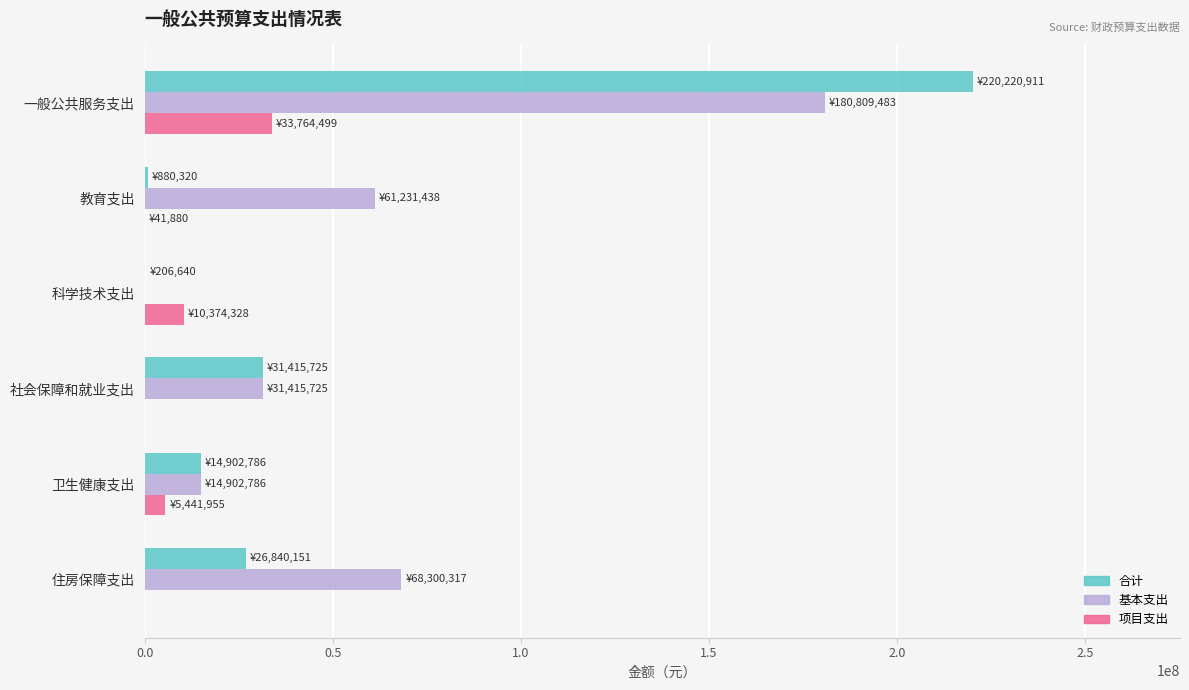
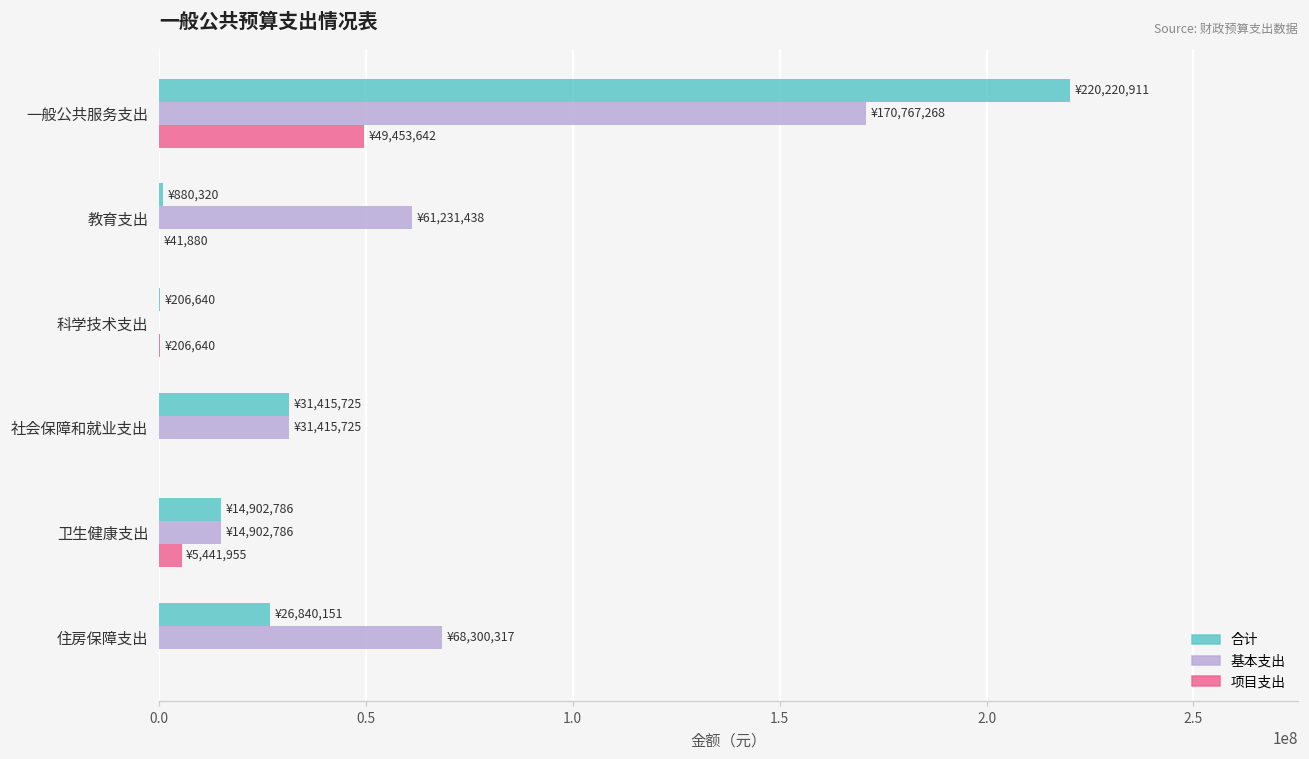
基本支出, 一般公共服务支出: ¥180,809,483 -> ¥170,767,268
项目支出, 一般公共服务支出: ¥33,764,499 -> ¥49,453,642
项目支出, 科学技术支出: ¥10,374,328 -> ¥206,640
